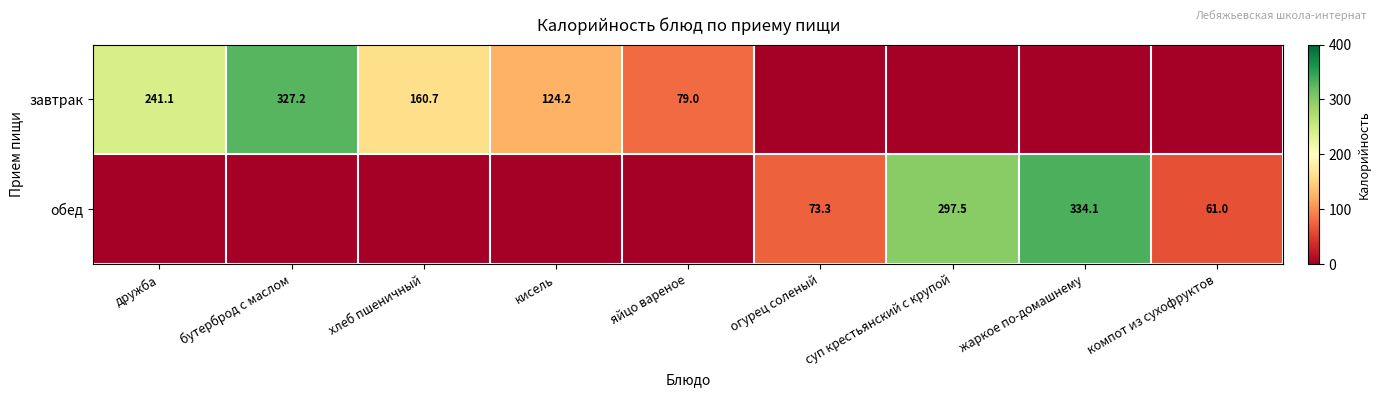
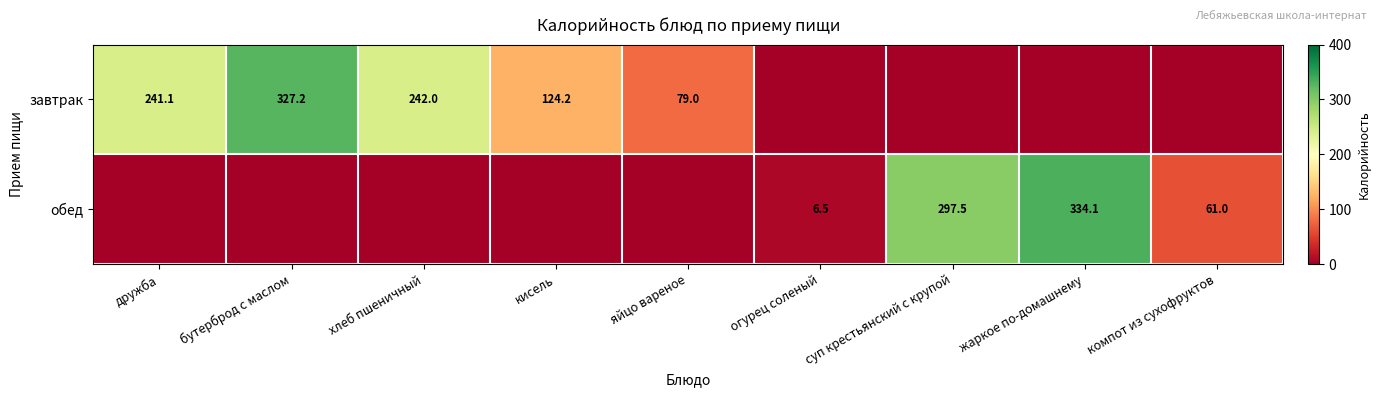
завтрак, хлеб пшеничный: 160.7 -> 242.0
обед, огурец соленый: 73.3 -> 6.5
